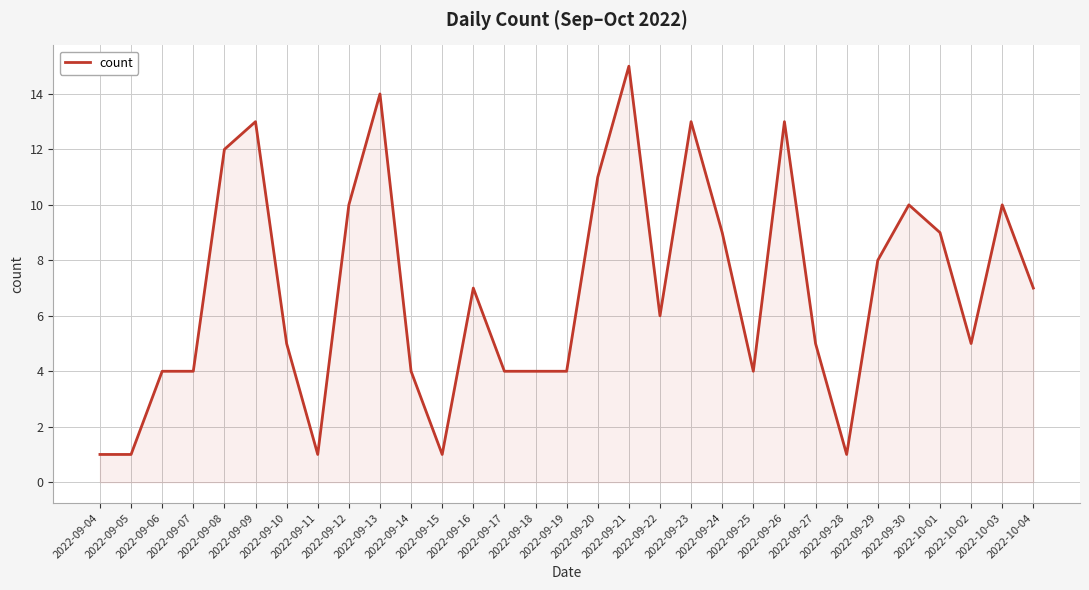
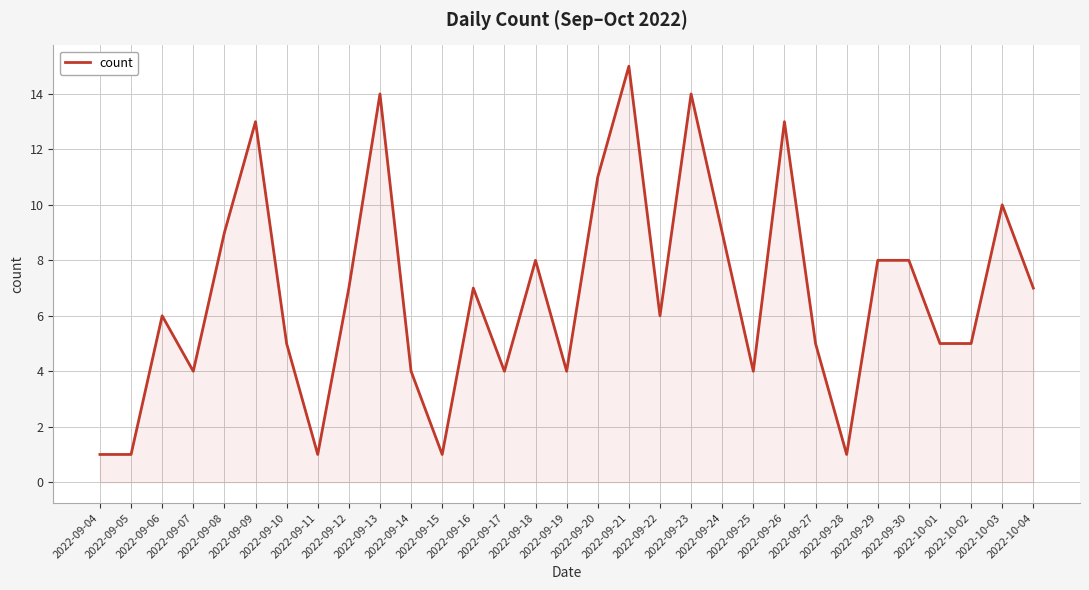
2022-09-06: 4 -> 6
2022-09-08: 12 -> 9
2022-09-12: 10 -> 7
2022-09-18: 4 -> 8
2022-09-23: 13 -> 14
2022-09-30: 10 -> 8
2022-10-01: 9 -> 5
